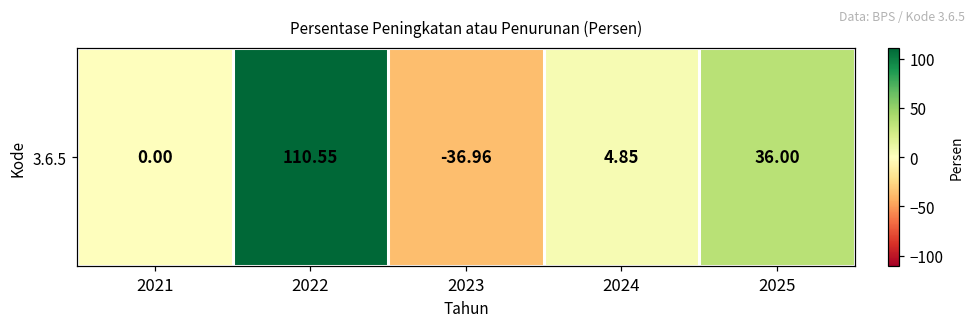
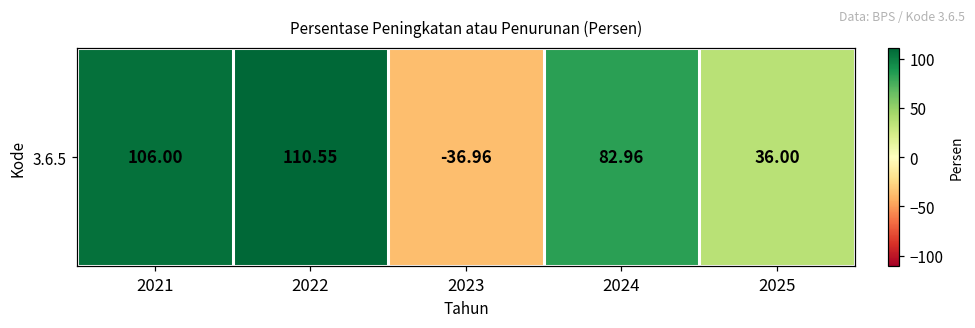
3.6.5, 2021: 0.00 -> 106.00
3.6.5, 2024: 4.85 -> 82.96
